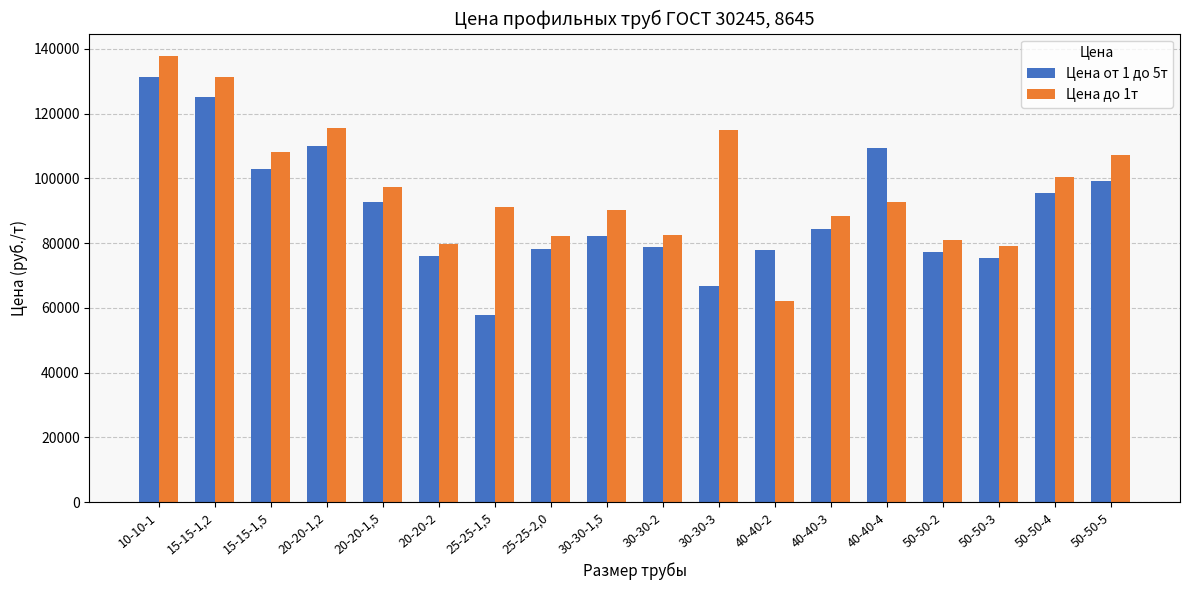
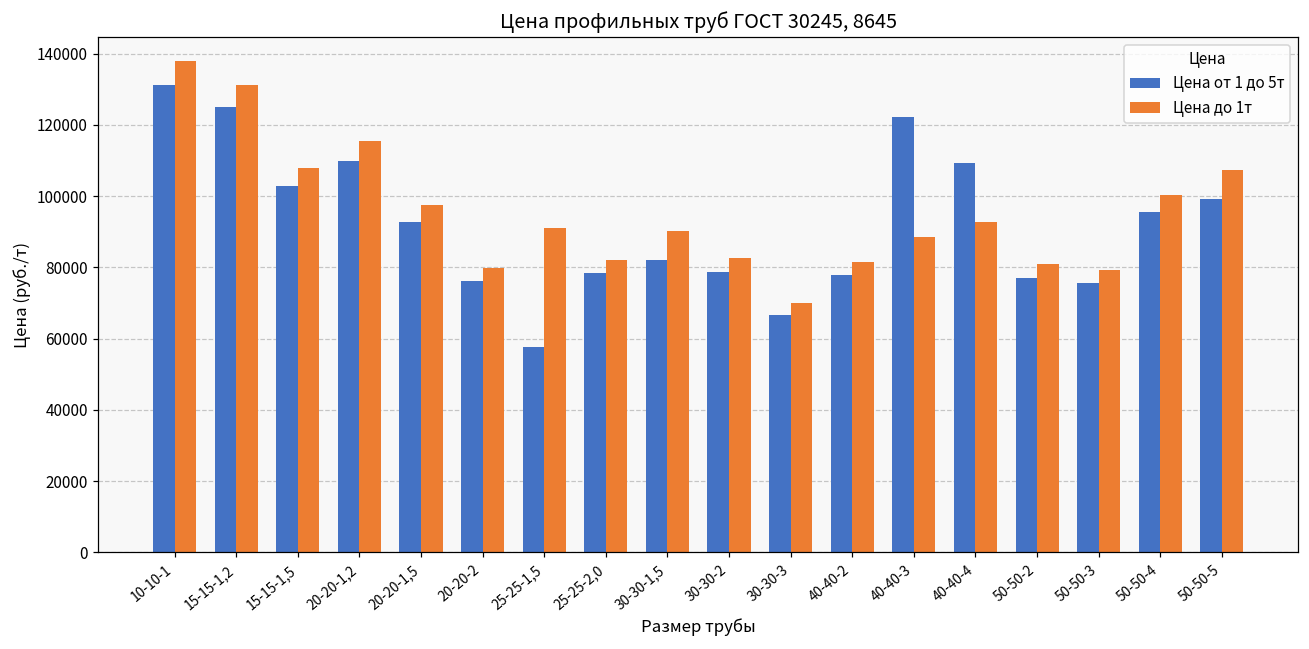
Цена до 1т, 30-30-3: 115000 -> 70000
Цена до 1т, 40-40-2: 62000 -> 82000
Цена от 1 до 5т, 40-40-3: 84000 -> 122000
